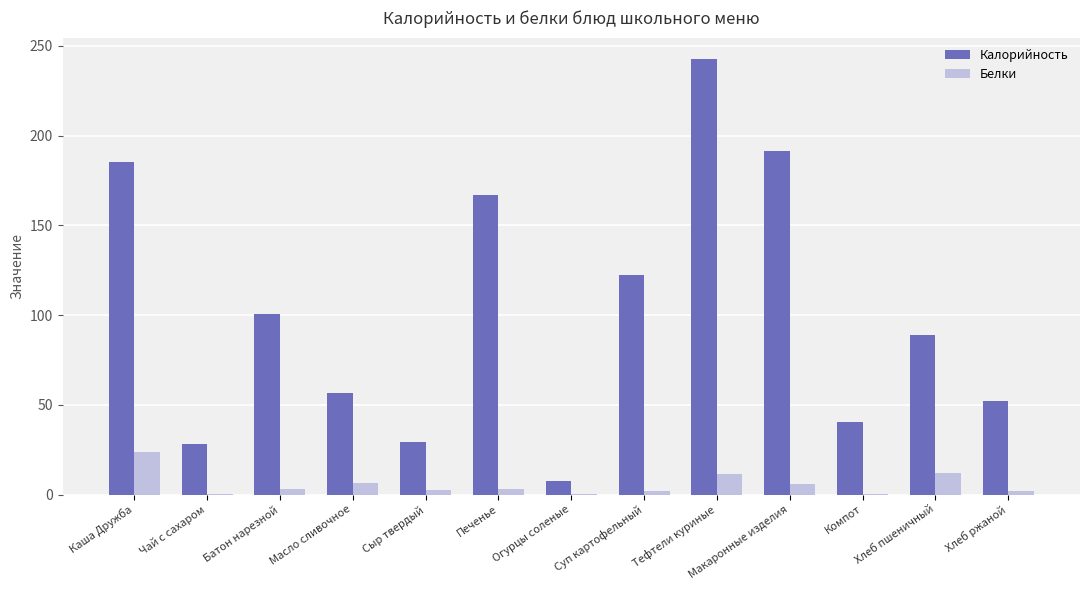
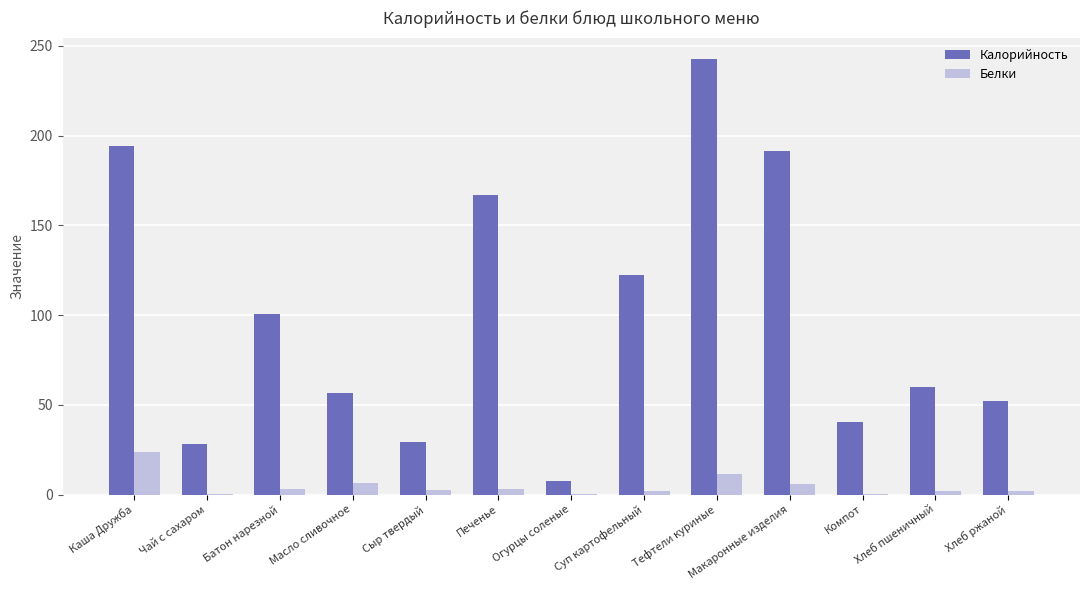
Калорийность, Каша Дружба: 185 -> 194
Калорийность, Хлеб пшеничный: 89 -> 60
Белки, Хлеб пшеничный: 12 -> 2
